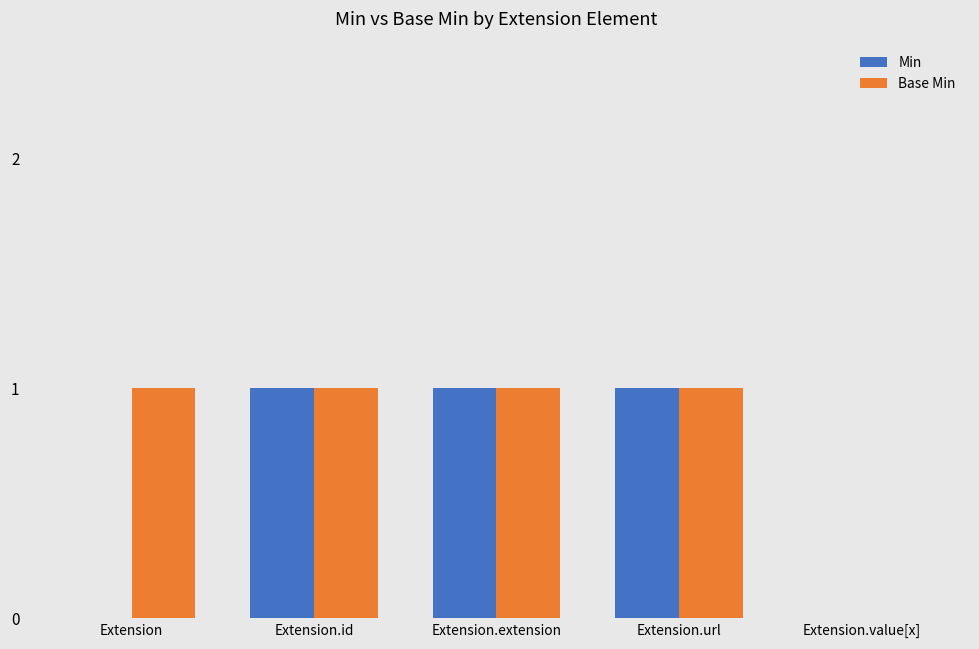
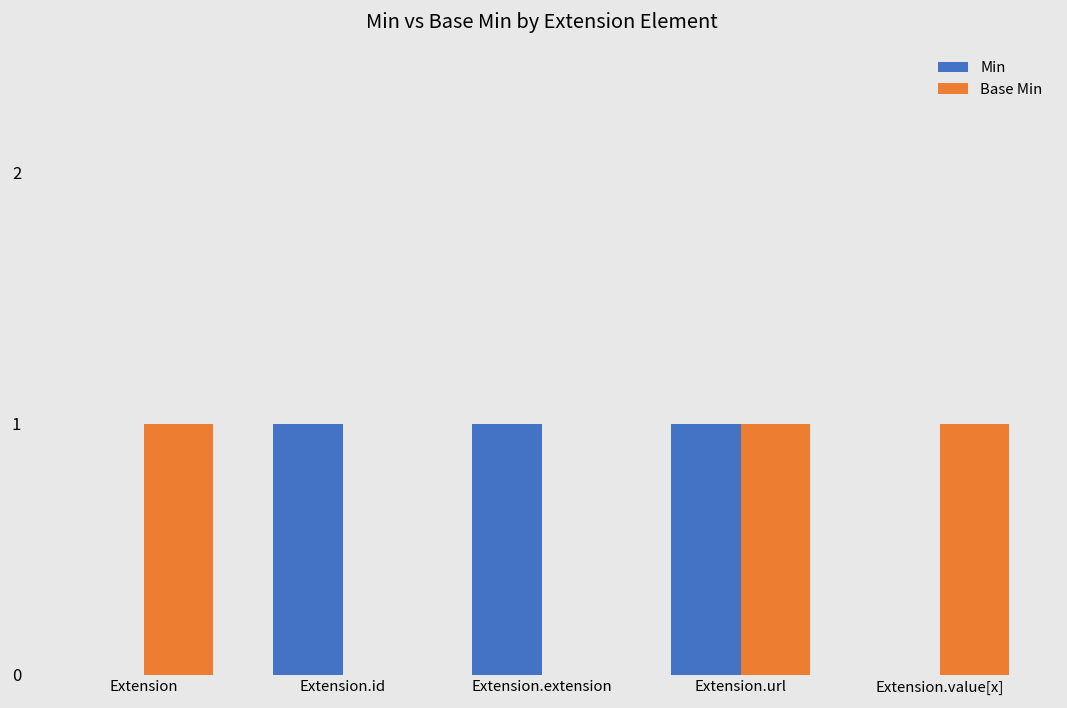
Base Min, Extension.id: 1 -> 0
Base Min, Extension.extension: 1 -> 0
Base Min, Extension.value[x]: 0 -> 1
